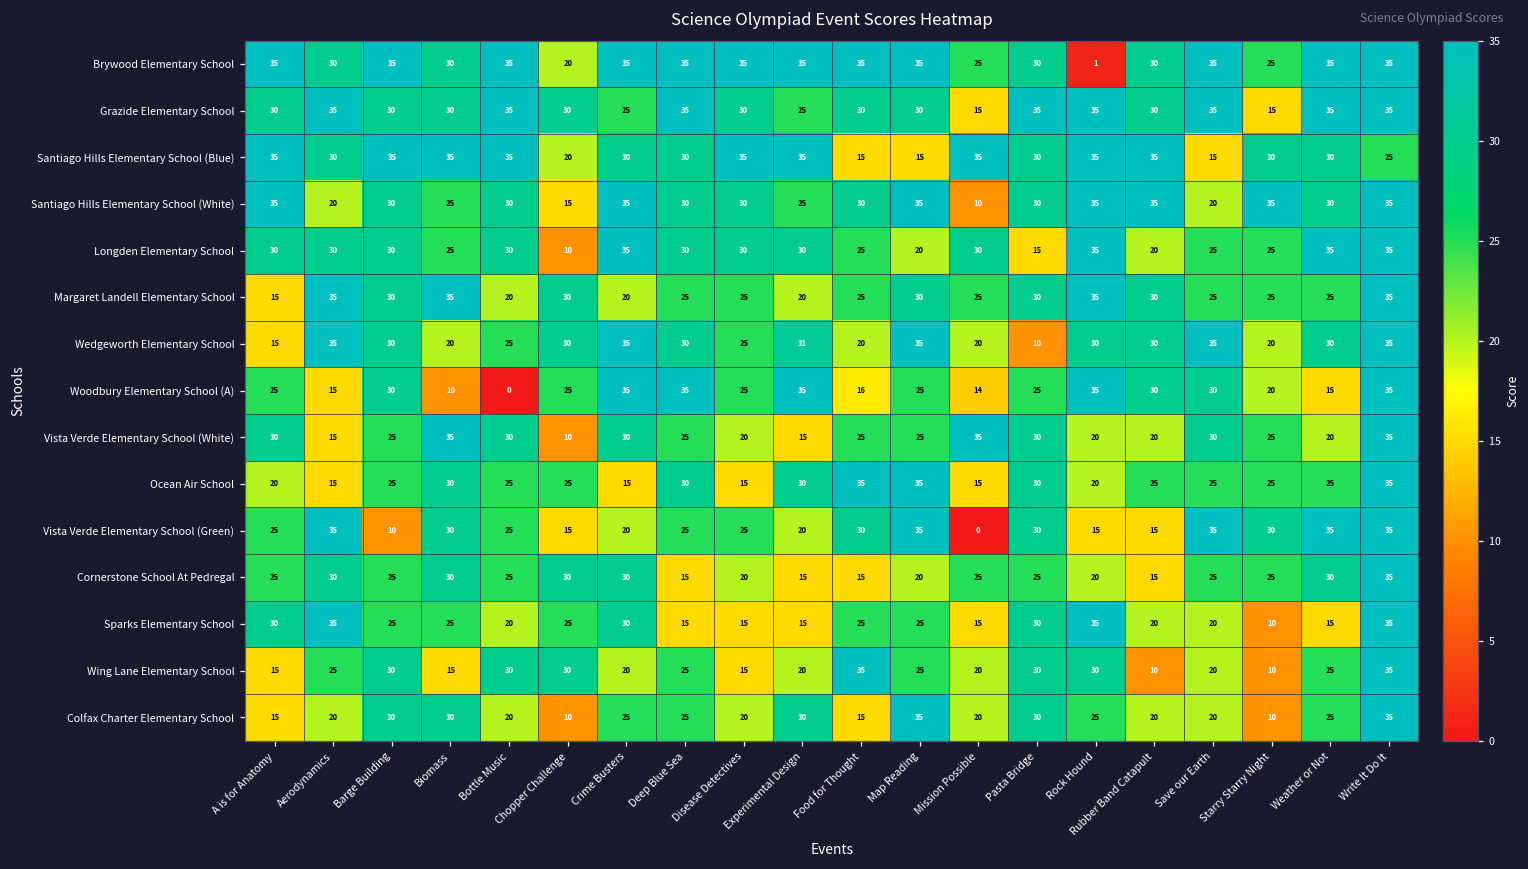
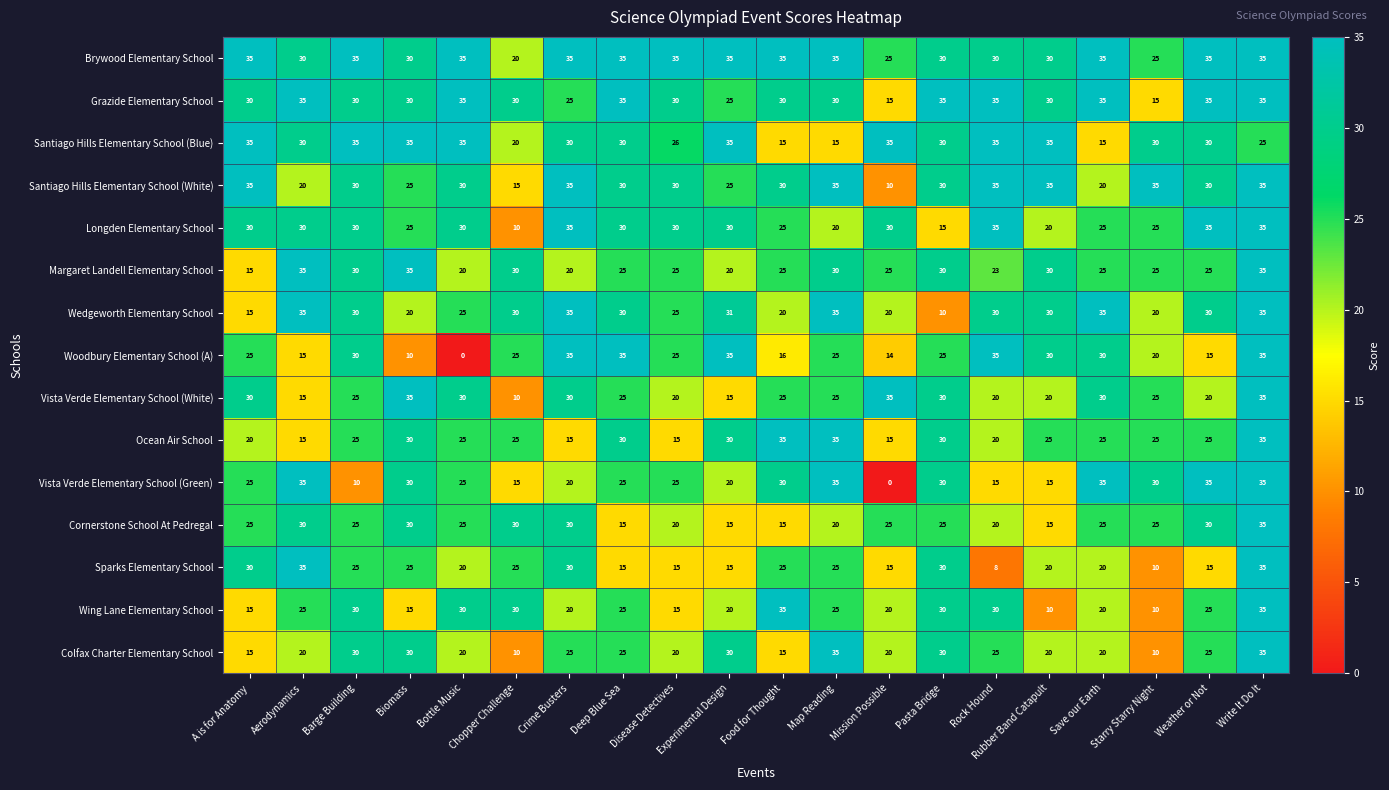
Brywood Elementary School, Rock Hound: 1 -> 30
Santiago Hills Elementary School (Blue), Disease Detectives: 35 -> 26
Margaret Landell Elementary School, Rock Hound: 35 -> 23
Sparks Elementary School, Rock Hound: 35 -> 8
